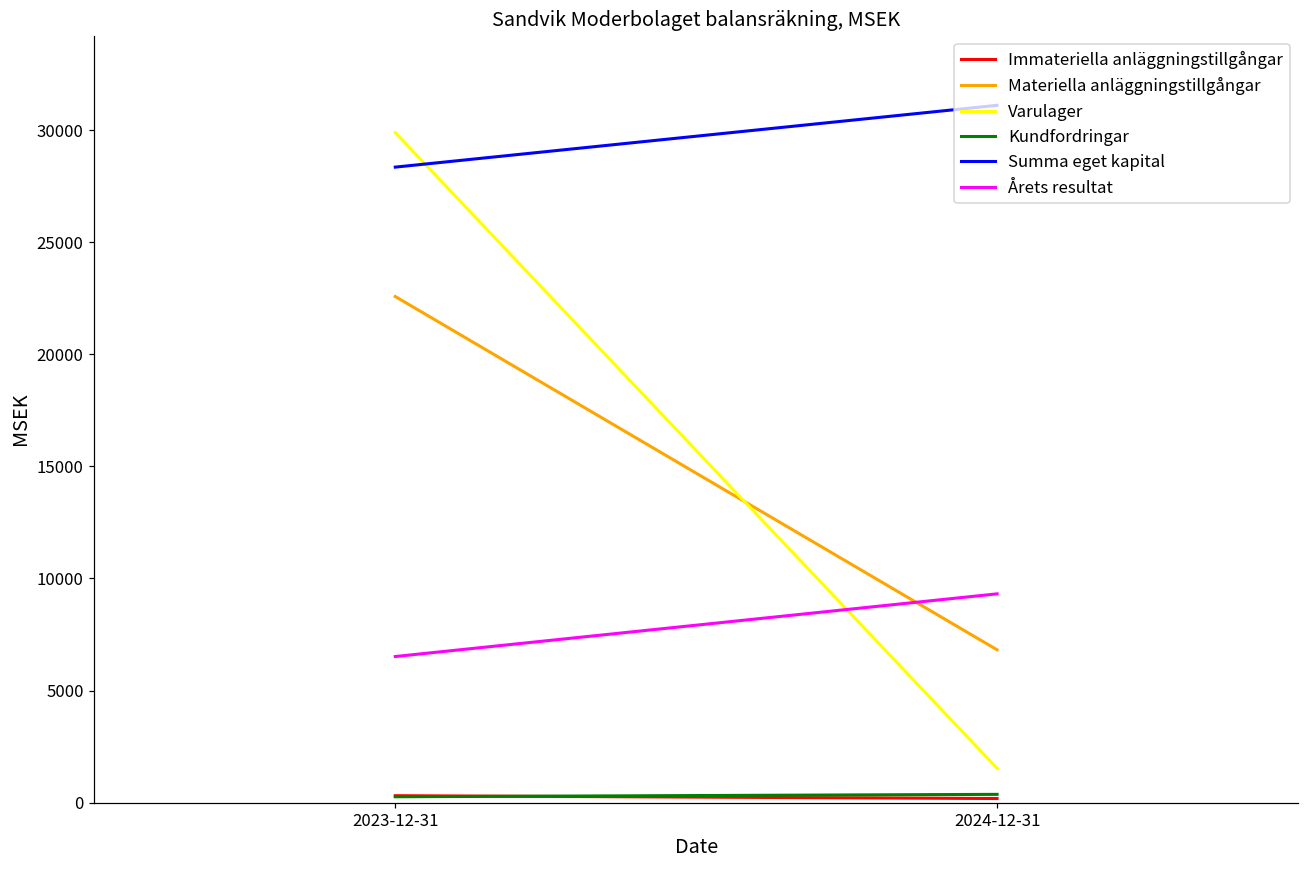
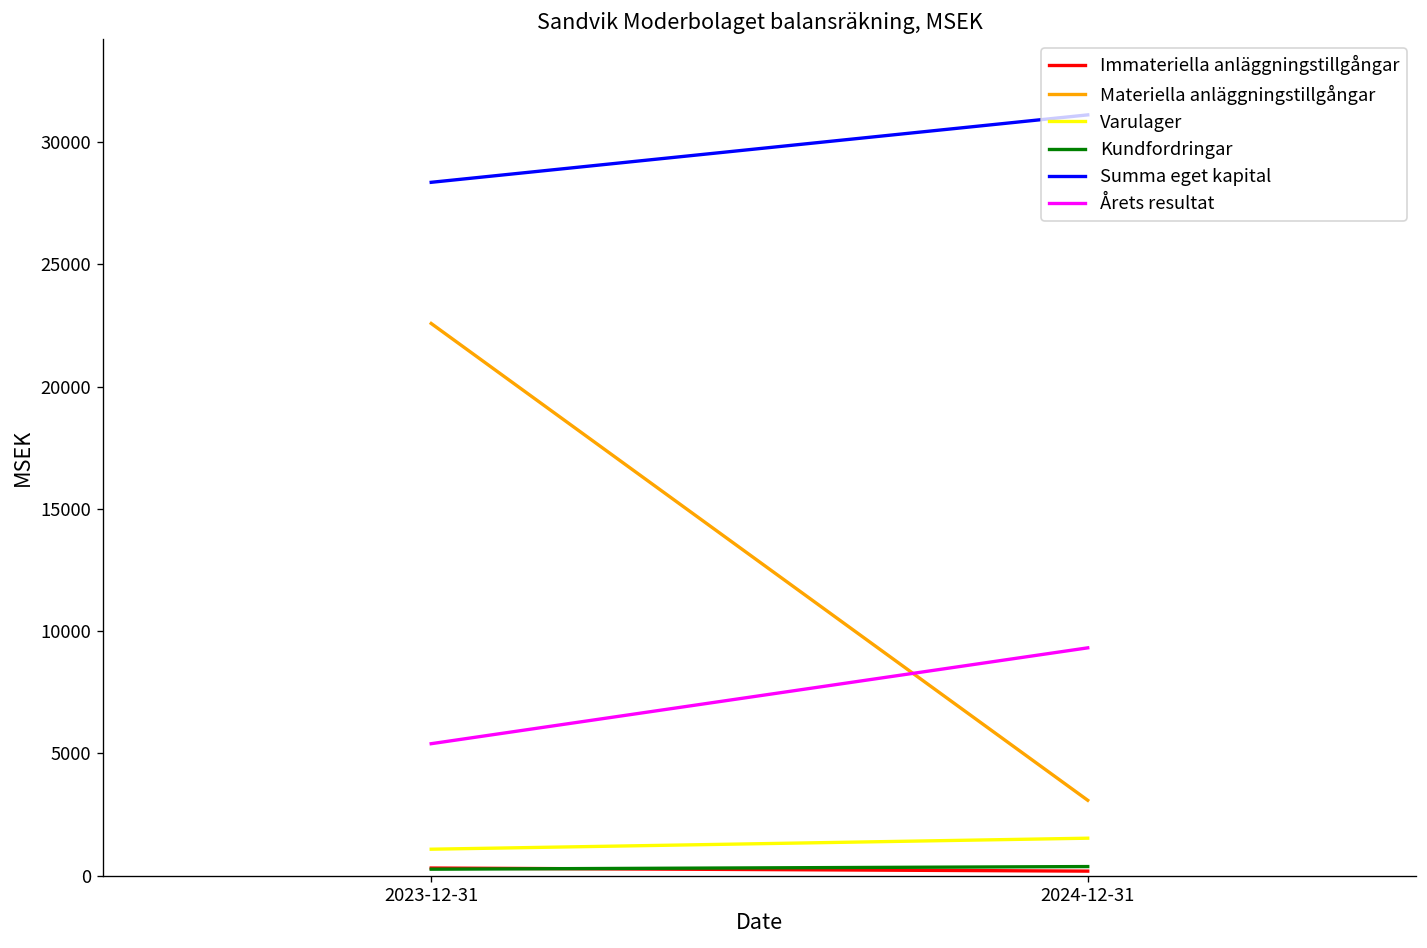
Varulager, 2023-12-31: 29900 -> 1100
Årets resultat, 2023-12-31: 6500 -> 5400
Materiella anläggningstillgångar, 2024-12-31: 6800 -> 3100
